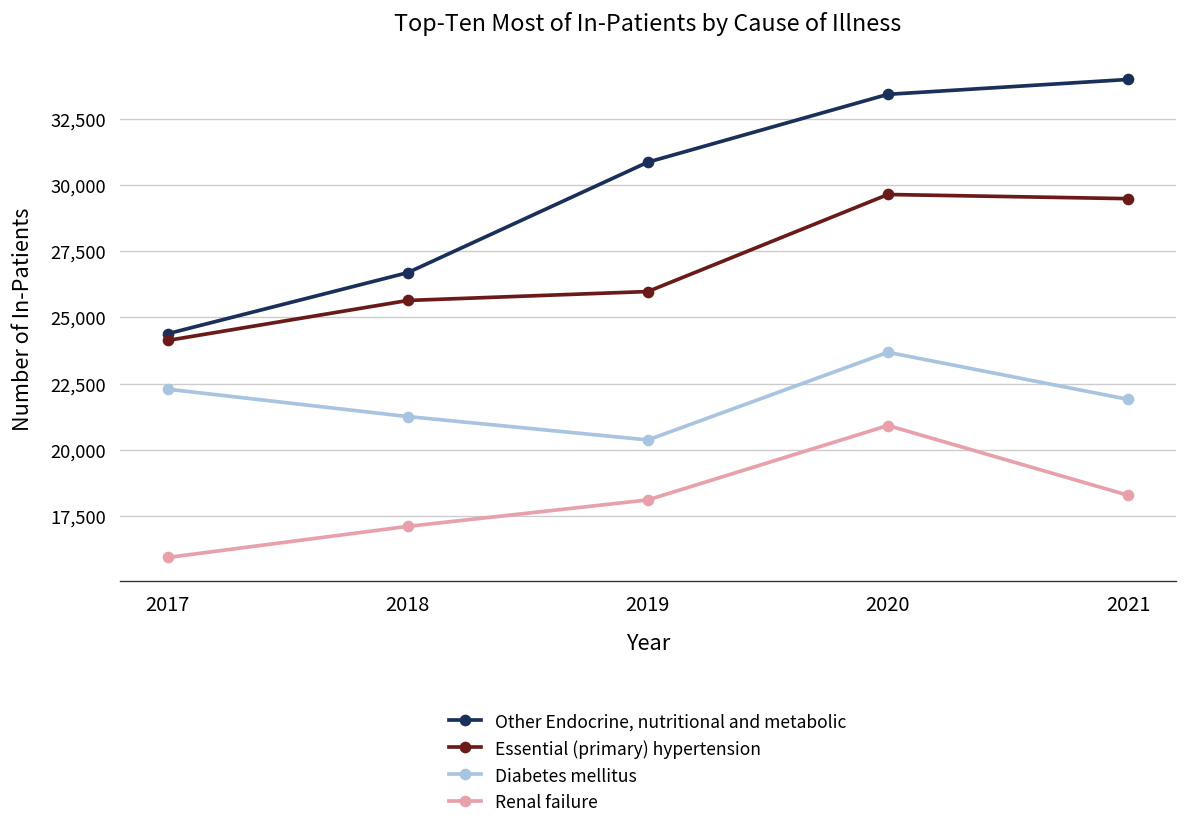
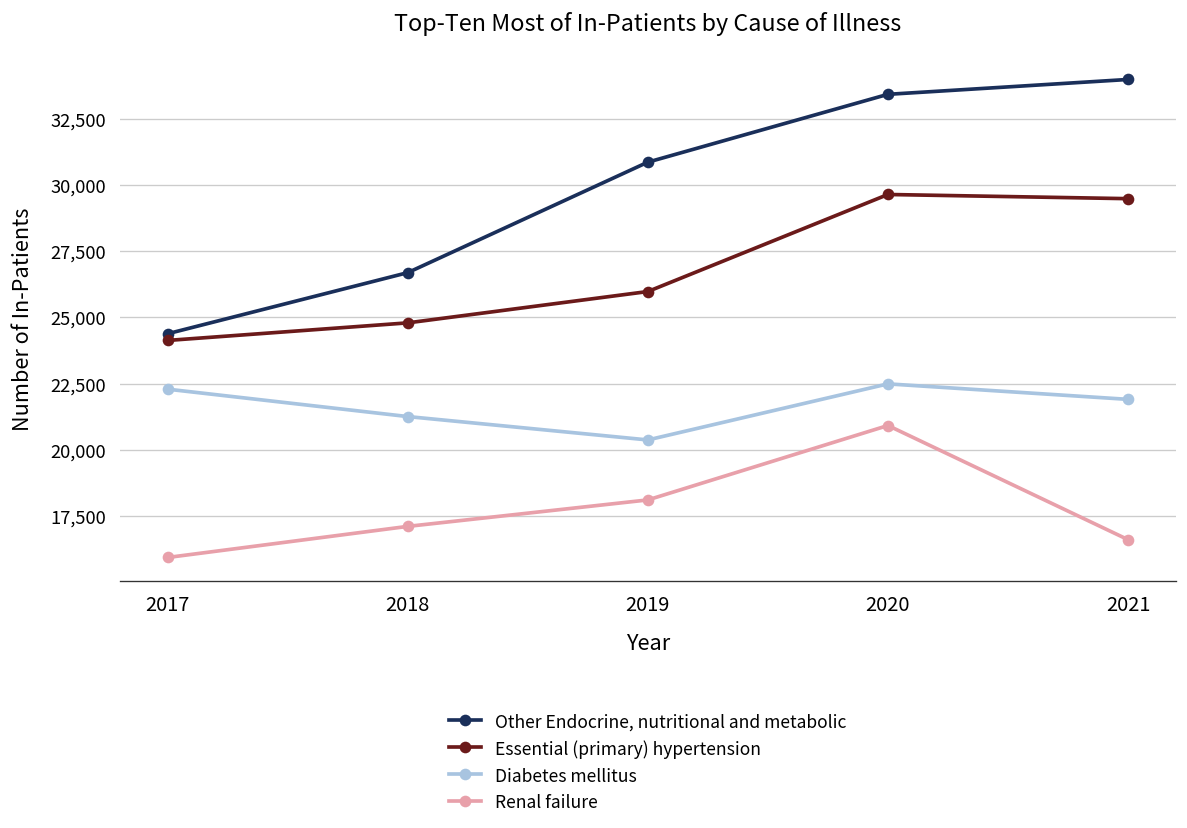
Essential (primary) hypertension, 2018: 25,600 -> 24,800
Diabetes mellitus, 2020: 23,700 -> 22,500
Renal failure, 2021: 18,300 -> 16,600
